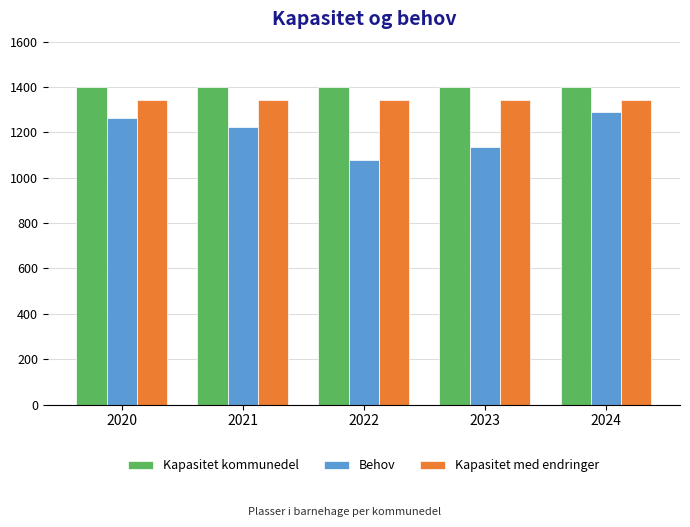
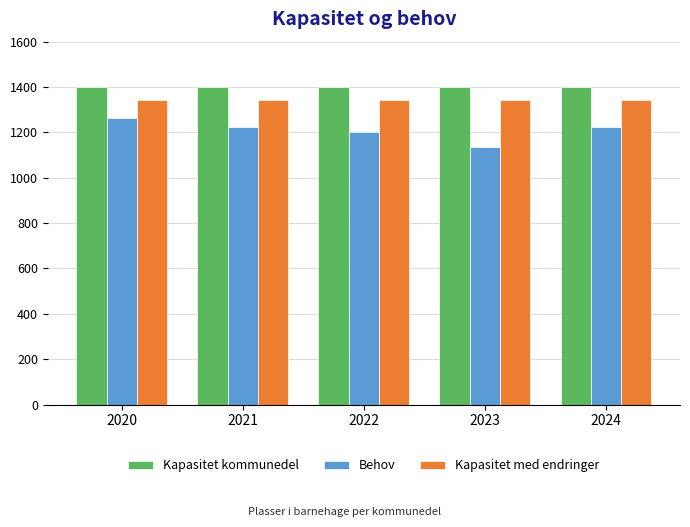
Behov, 2022: 1080 -> 1200
Behov, 2024: 1290 -> 1220
